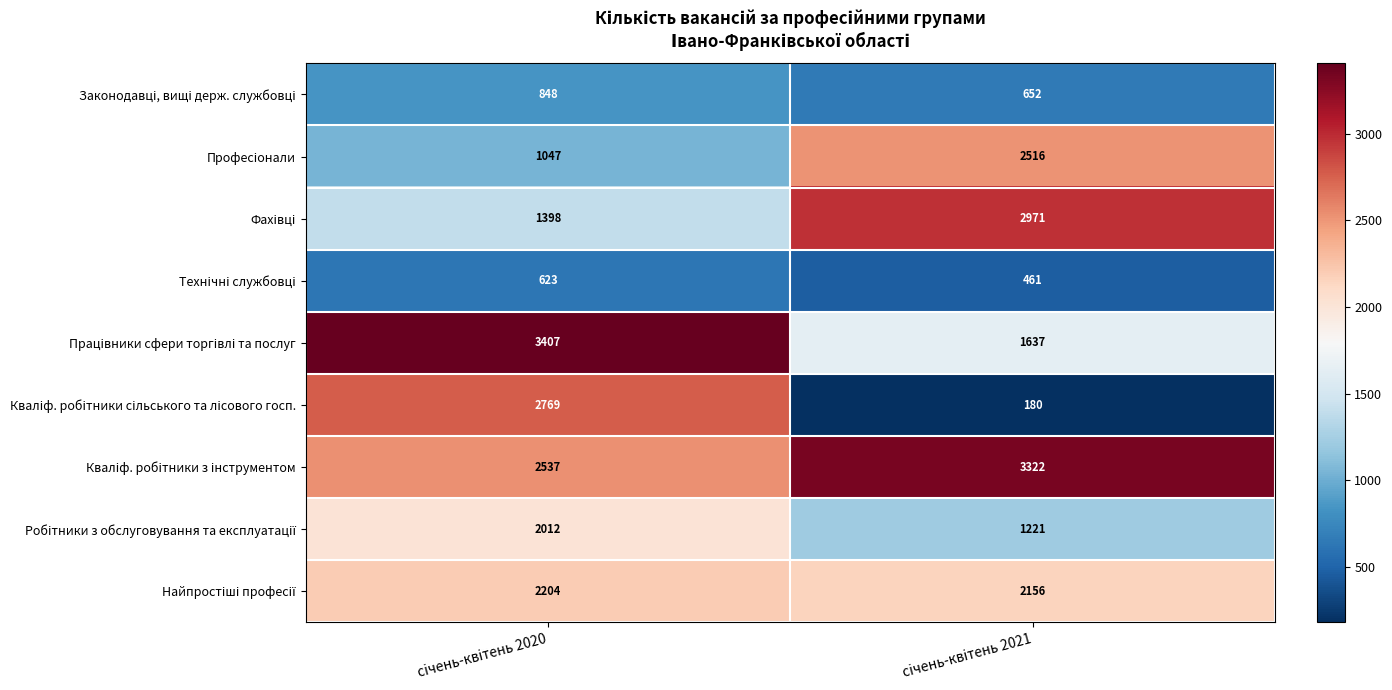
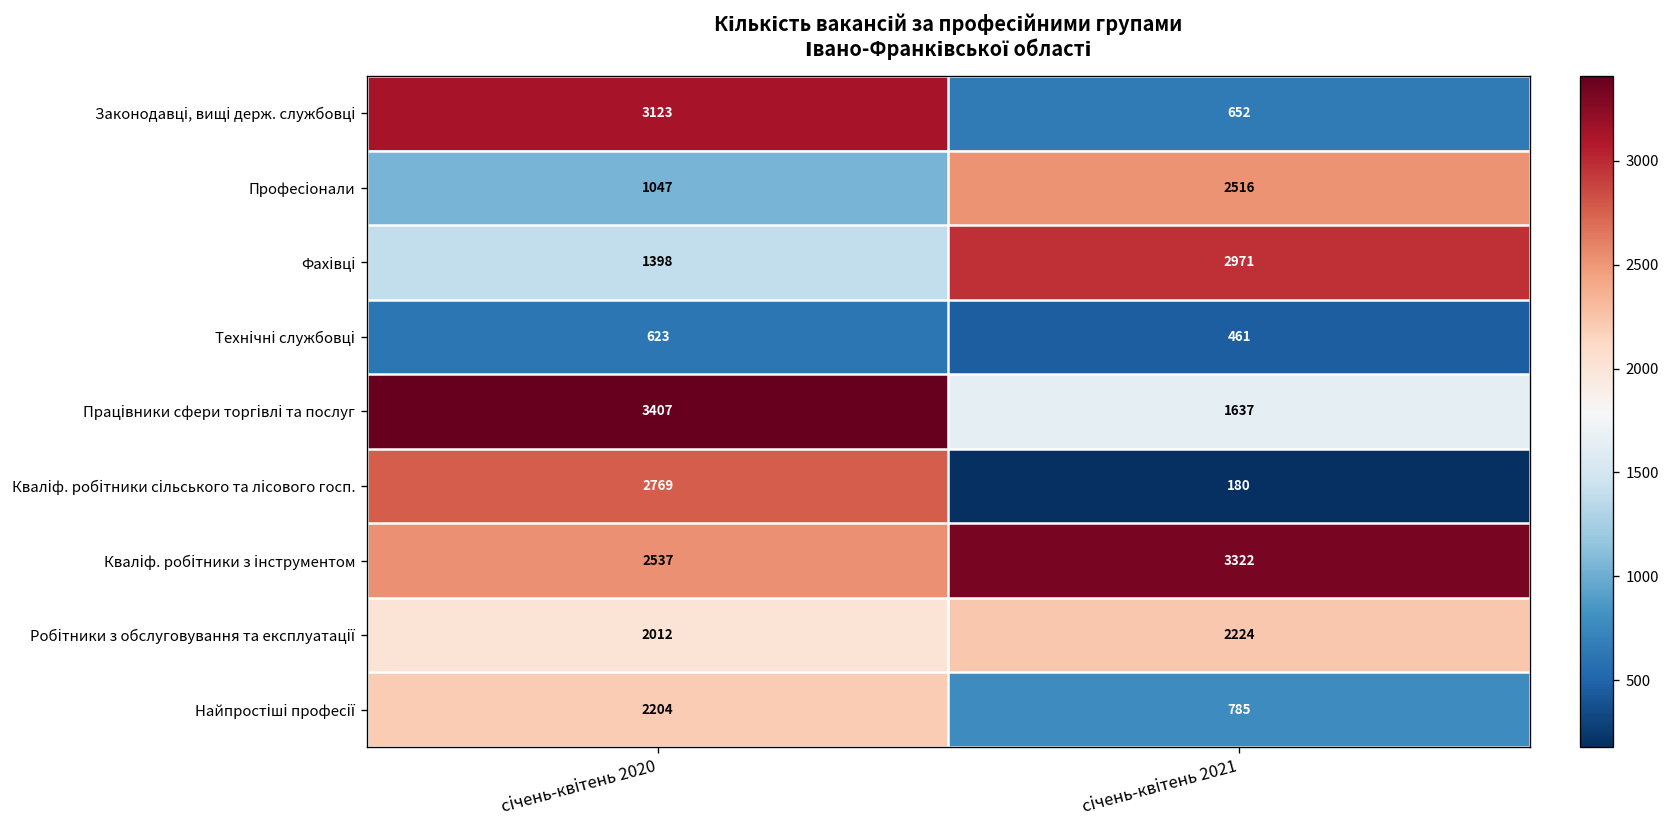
Законодавці, вищі держ. службовці, січень-квітень 2020: 848 -> 3123
Робітники з обслуговування та експлуатації, січень-квітень 2021: 1221 -> 2224
Найпростіші професії, січень-квітень 2021: 2156 -> 785
